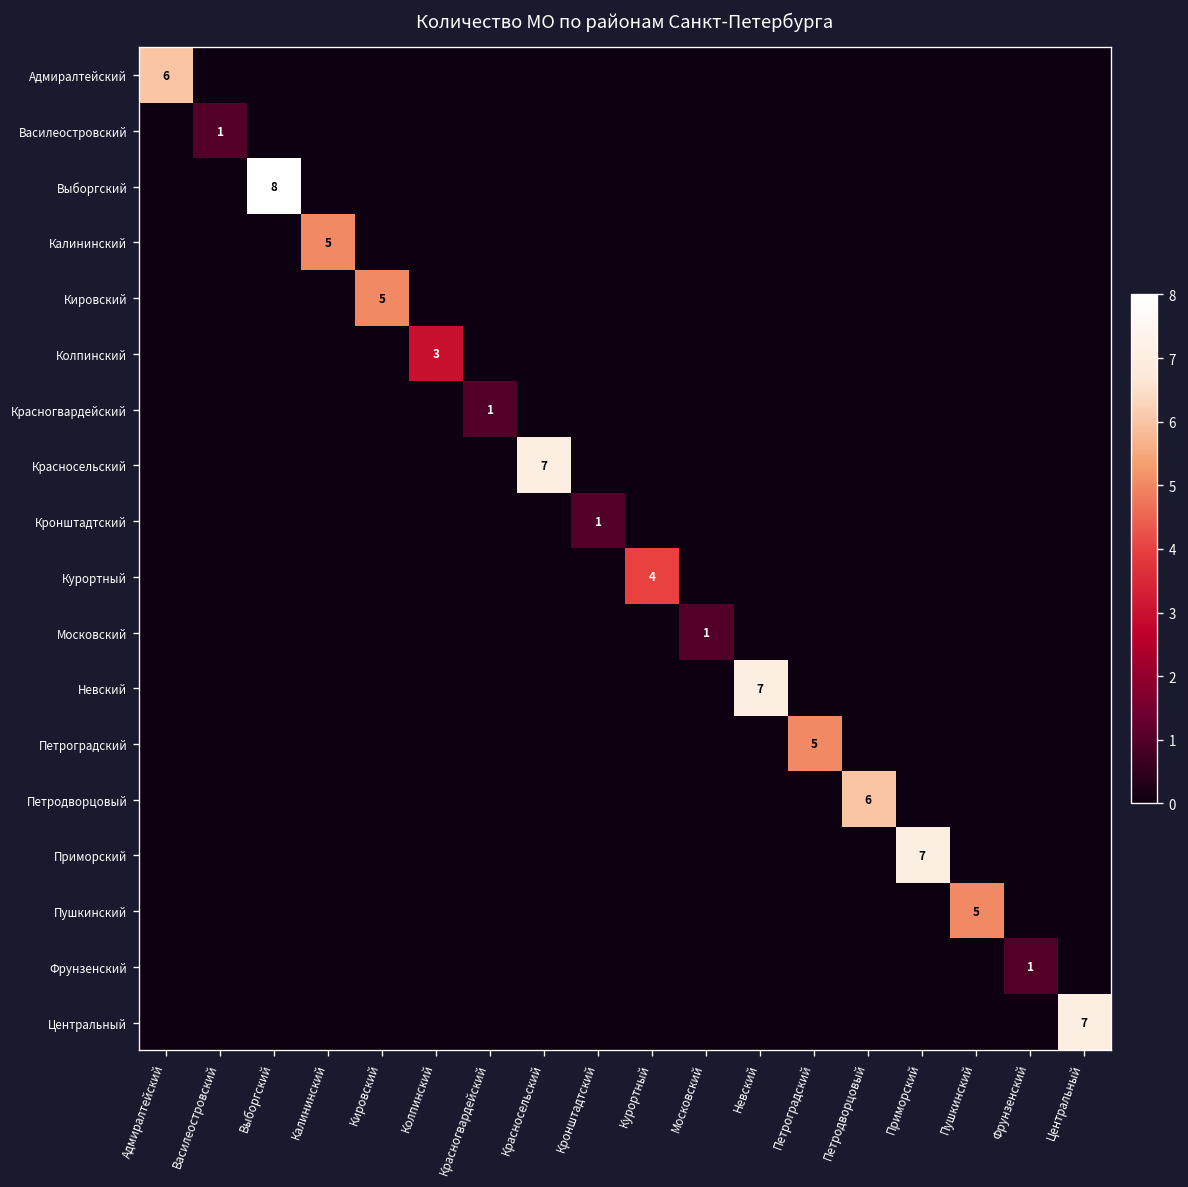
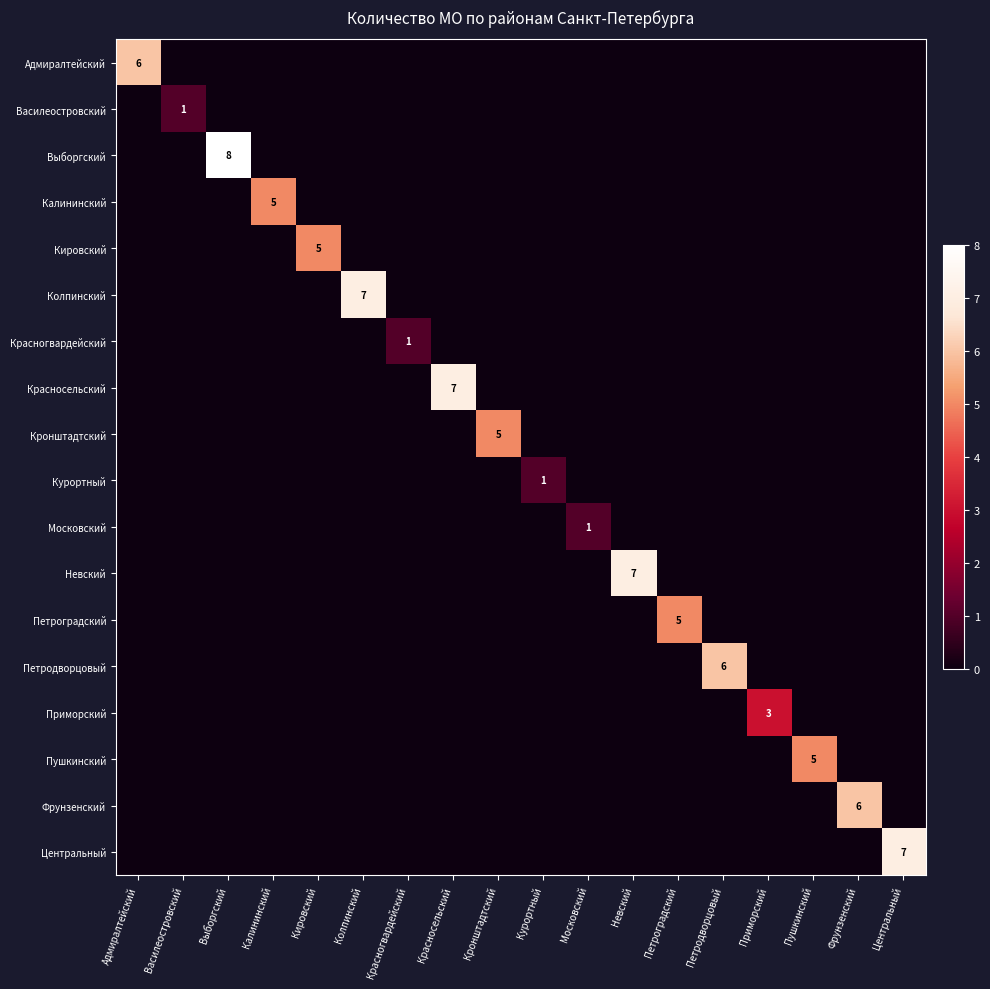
Колпинский, Колпинский: 3 -> 7
Кронштадтский, Кронштадтский: 1 -> 5
Курортный, Курортный: 4 -> 1
Приморский, Приморский: 7 -> 3
Фрунзенский, Фрунзенский: 1 -> 6
